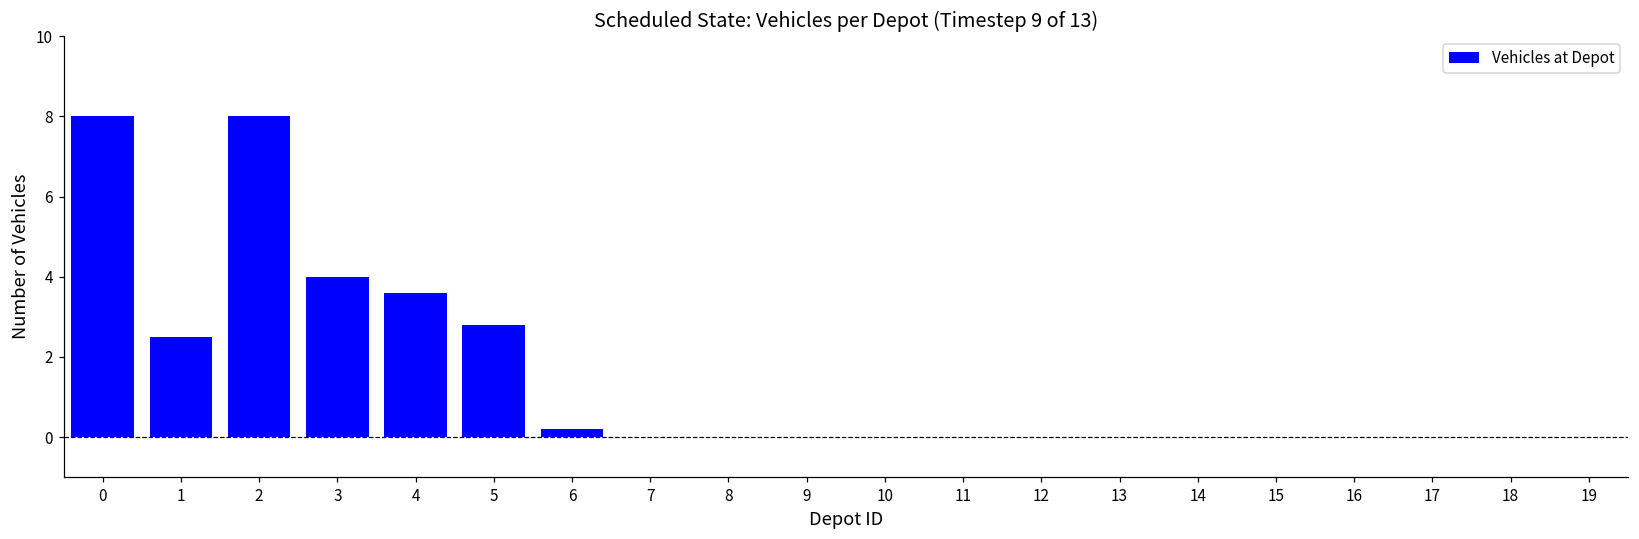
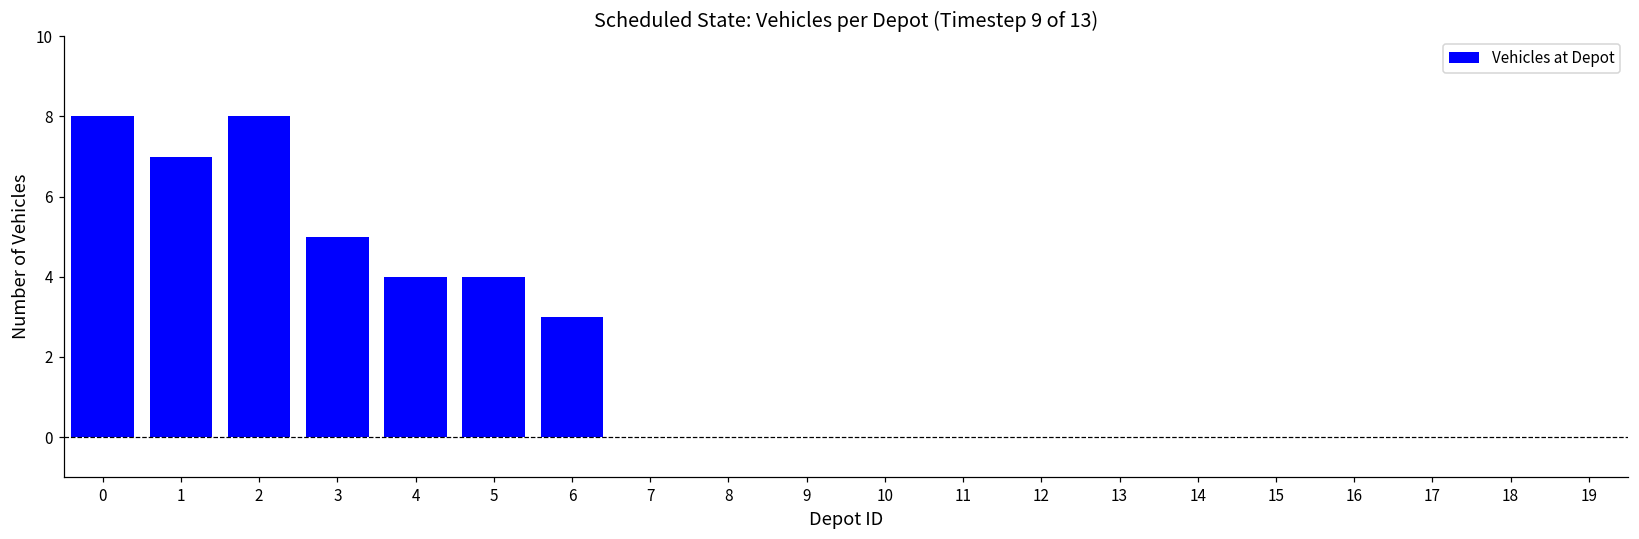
1: 2.5 -> 7.0
3: 4 -> 5
4: 3.6 -> 4.0
5: 2.8 -> 4.0
6: 0.2 -> 3.0
